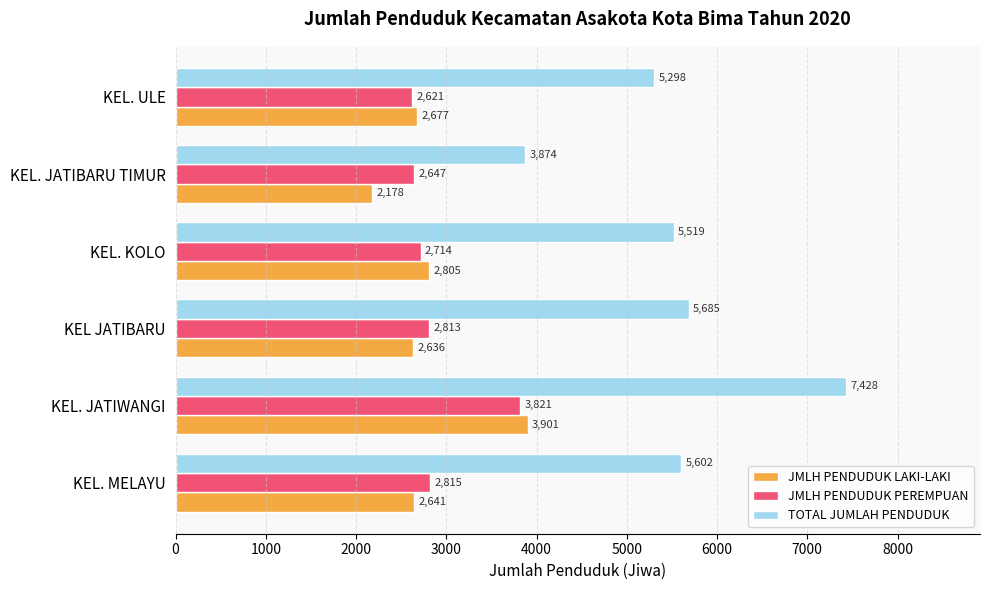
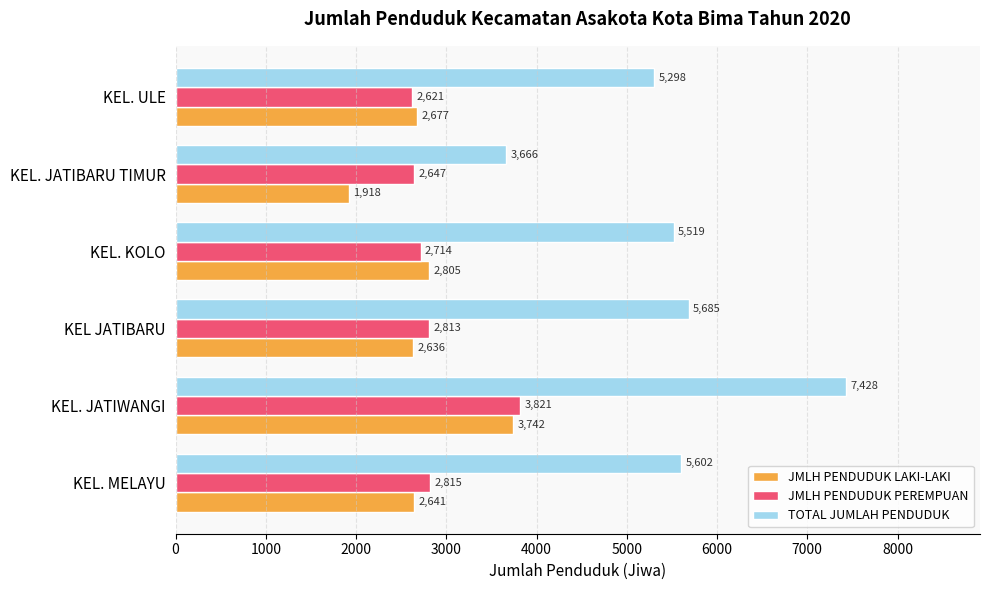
TOTAL JUMLAH PENDUDUK, KEL. JATIBARU TIMUR: 3,874 -> 3,666
JMLH PENDUDUK LAKI-LAKI, KEL. JATIBARU TIMUR: 2,178 -> 1,918
JMLH PENDUDUK LAKI-LAKI, KEL. JATIWANGI: 3,901 -> 3,742
